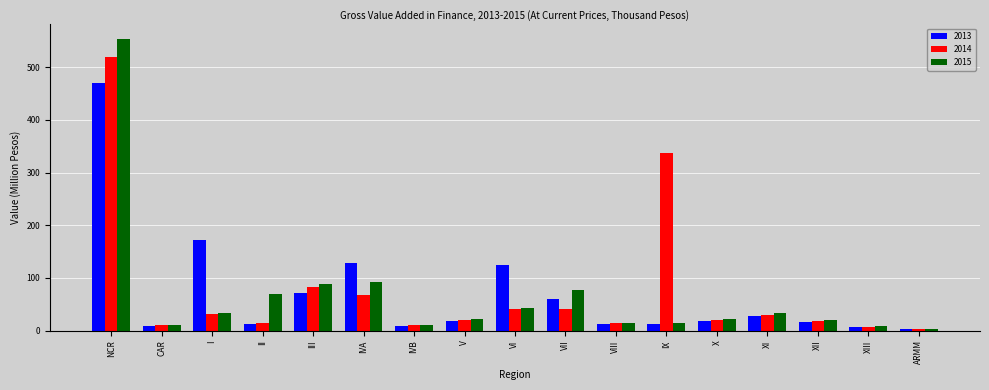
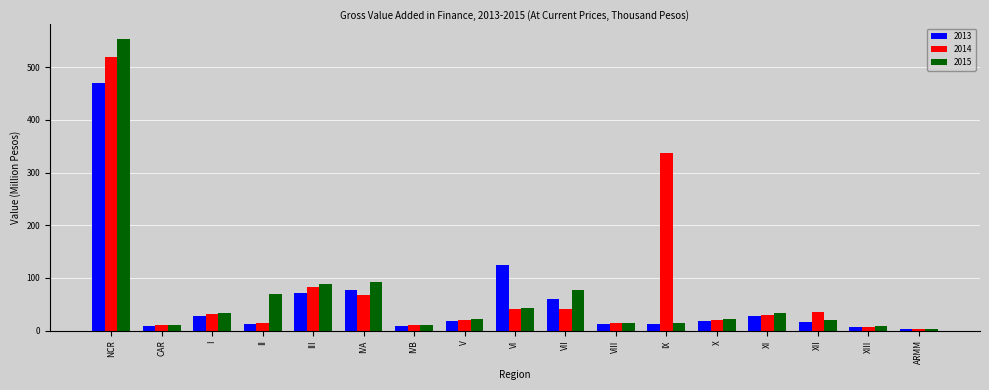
2013, I: 170 -> 30
2013, IVA: 130 -> 80
2014, XII: 20 -> 40
